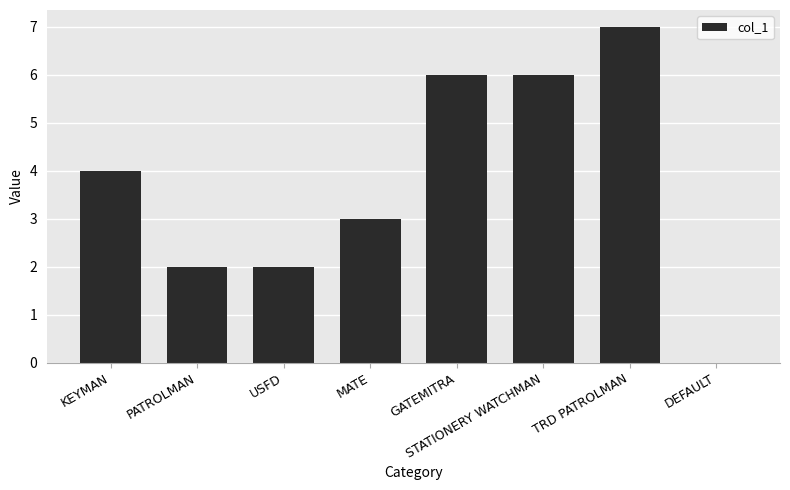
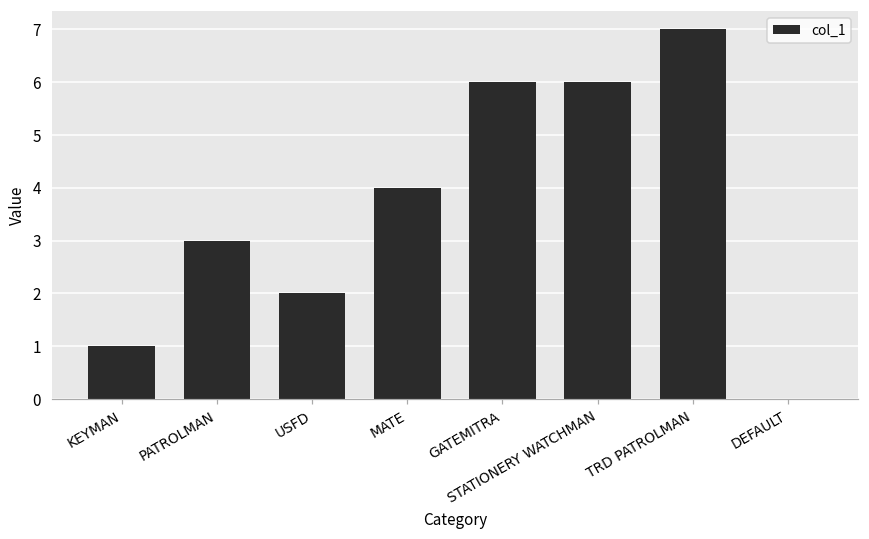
KEYMAN: 4 -> 1
PATROLMAN: 2 -> 3
MATE: 3 -> 4
